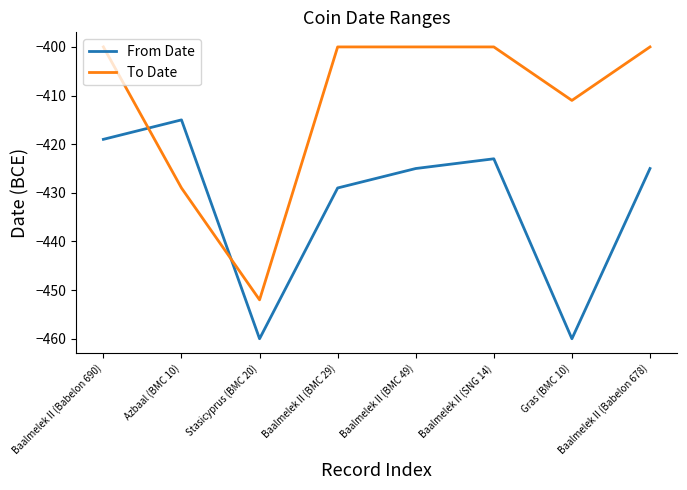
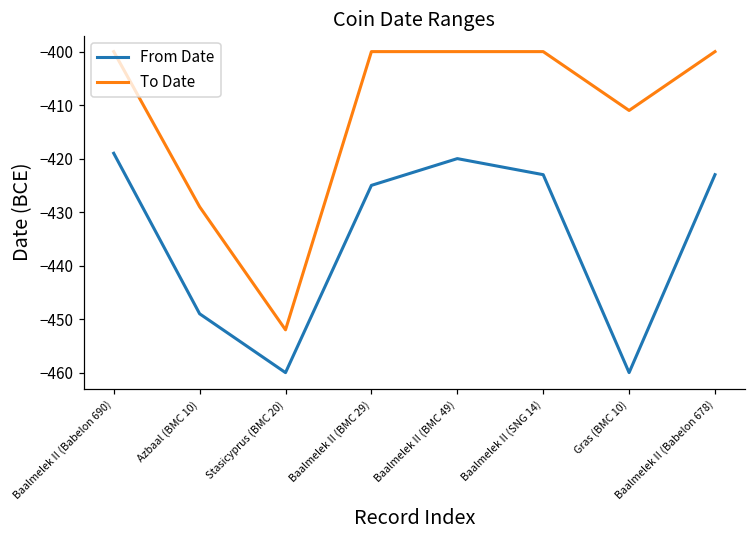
From Date, Azbaal (BMC 10): -415 -> -449
From Date, Baalmelek II (BMC 29): -429 -> -425
From Date, Baalmelek II (BMC 49): -425 -> -420
From Date, Baalmelek II (Babelon 678): -425 -> -423
